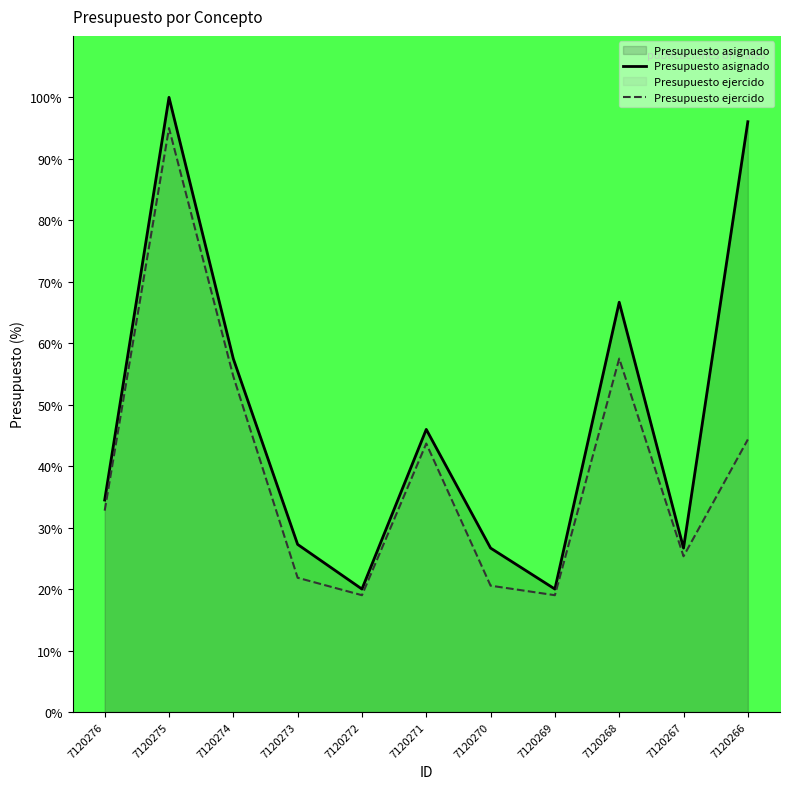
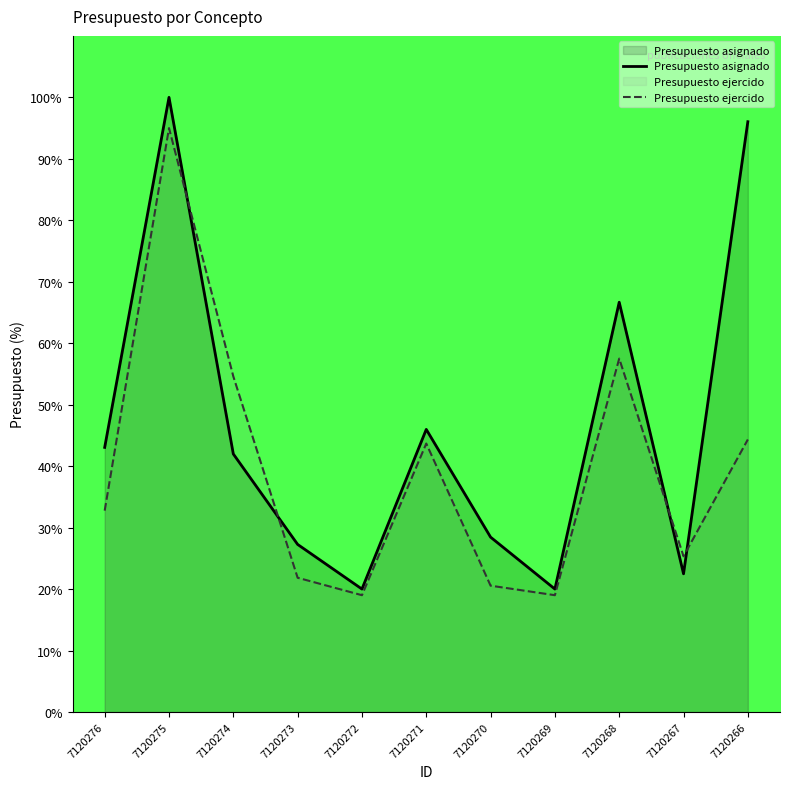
Presupuesto asignado, 7120276: 34% -> 43%
Presupuesto asignado, 7120274: 57% -> 42%
Presupuesto asignado, 7120270: 27% -> 28%
Presupuesto asignado, 7120267: 27% -> 22%
